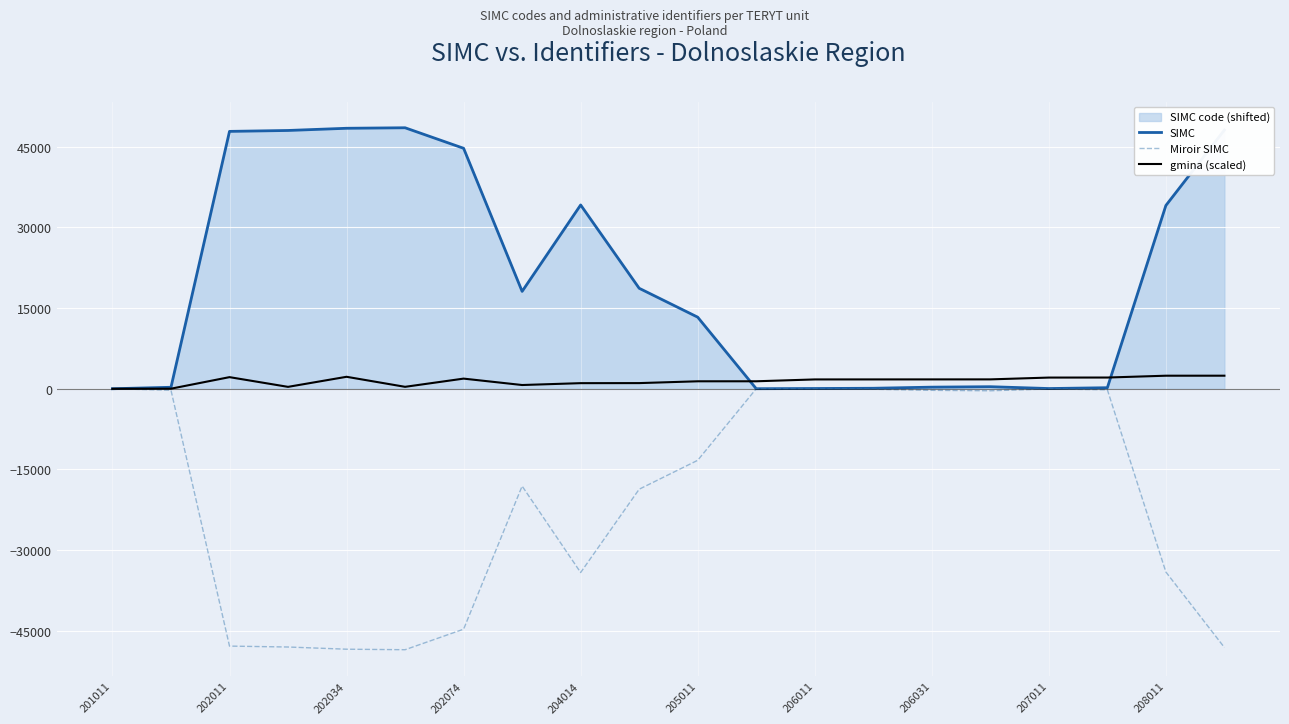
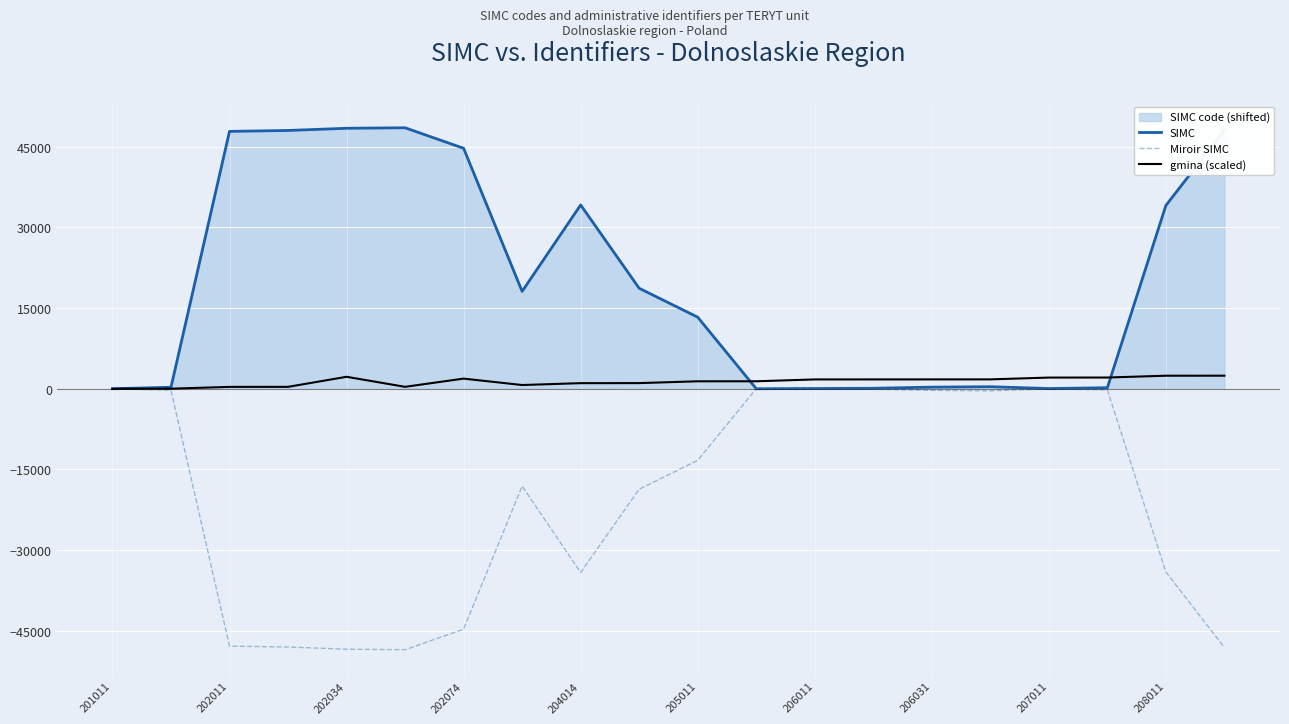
gmina (scaled), 202011: 2000 -> 0
